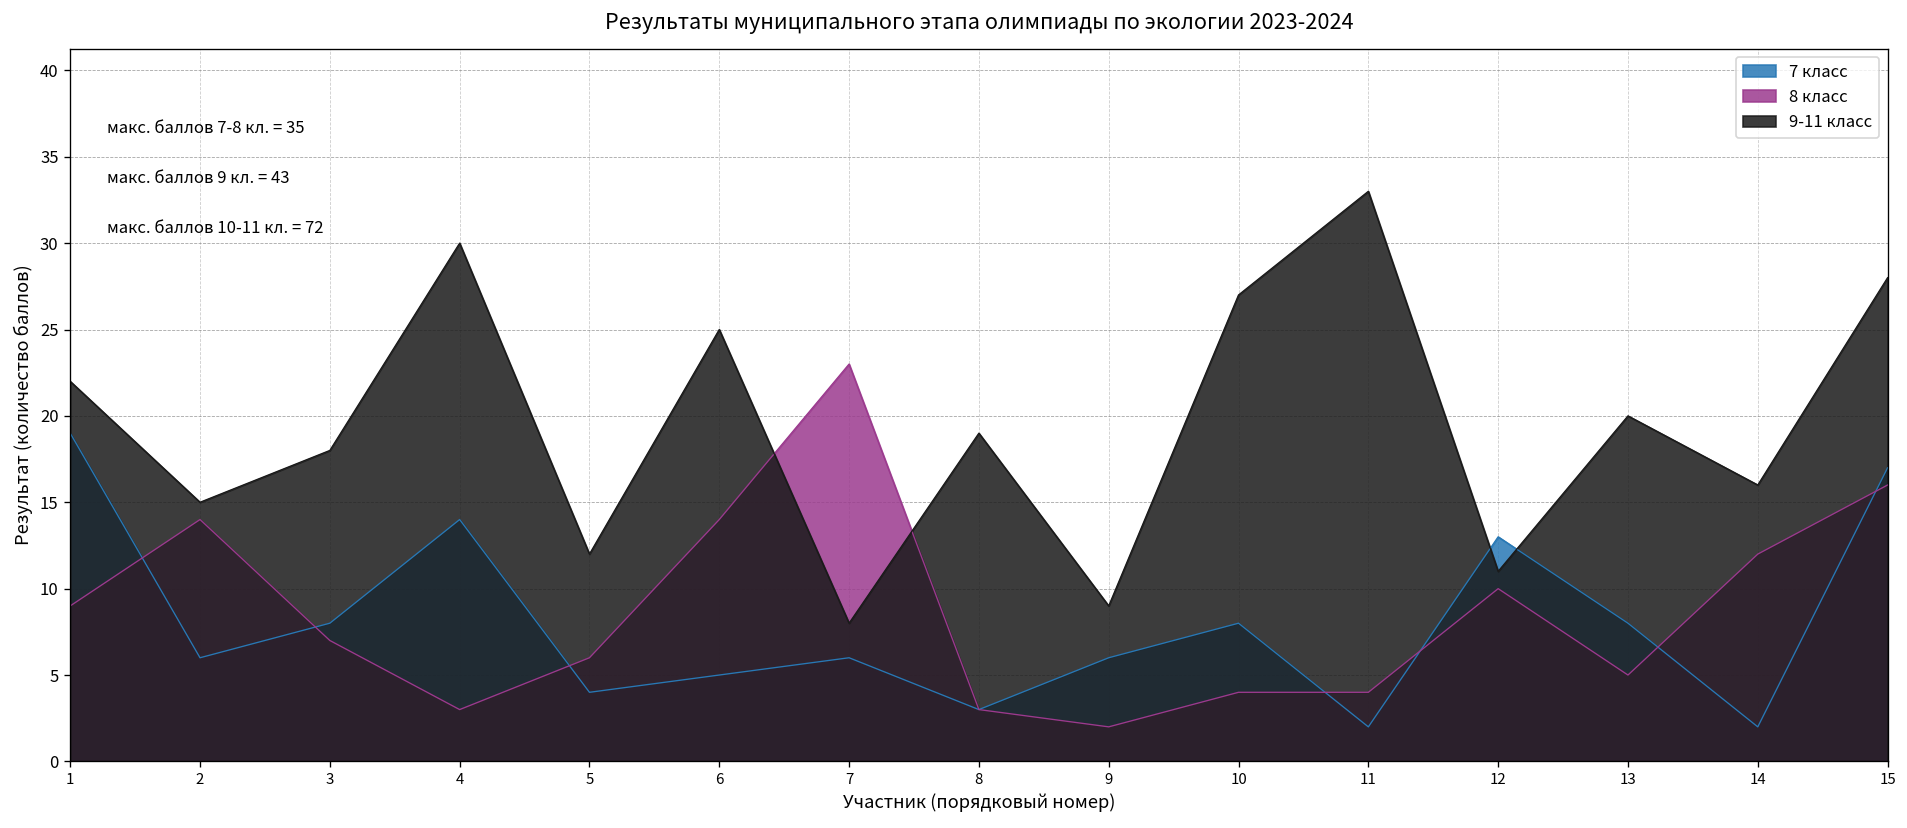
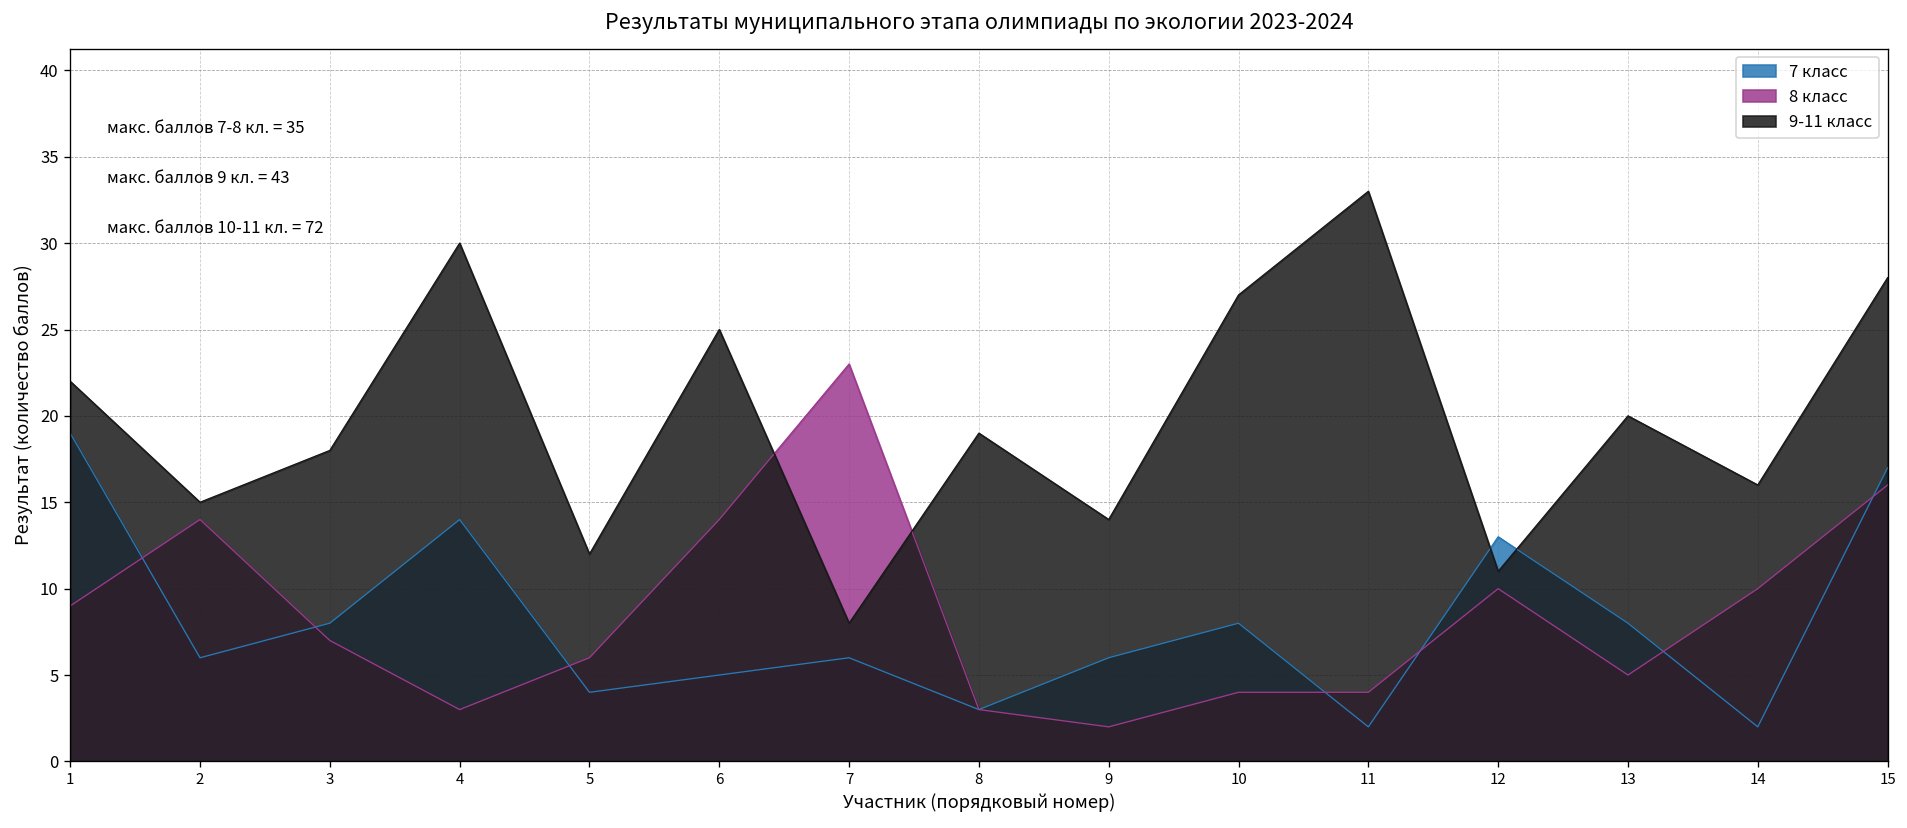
9-11 класс, 9: 9 -> 14
8 класс, 14: 12 -> 10
